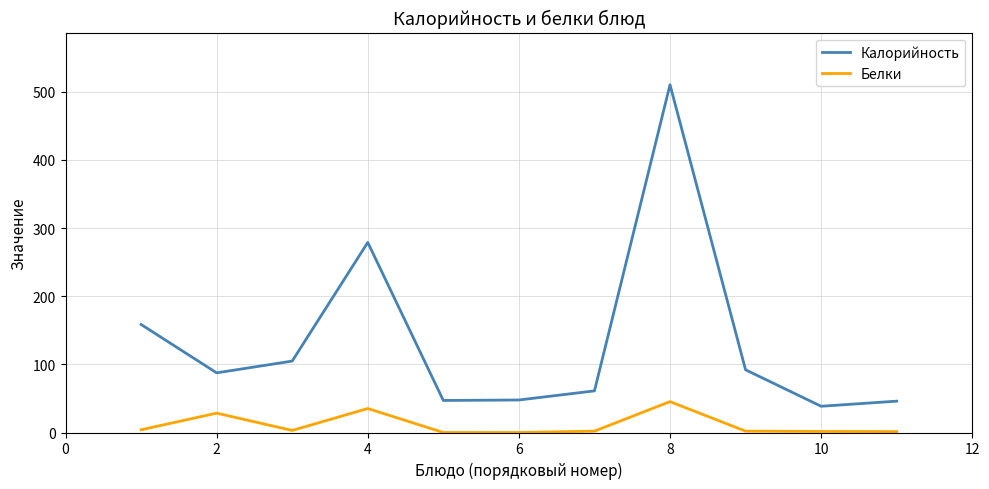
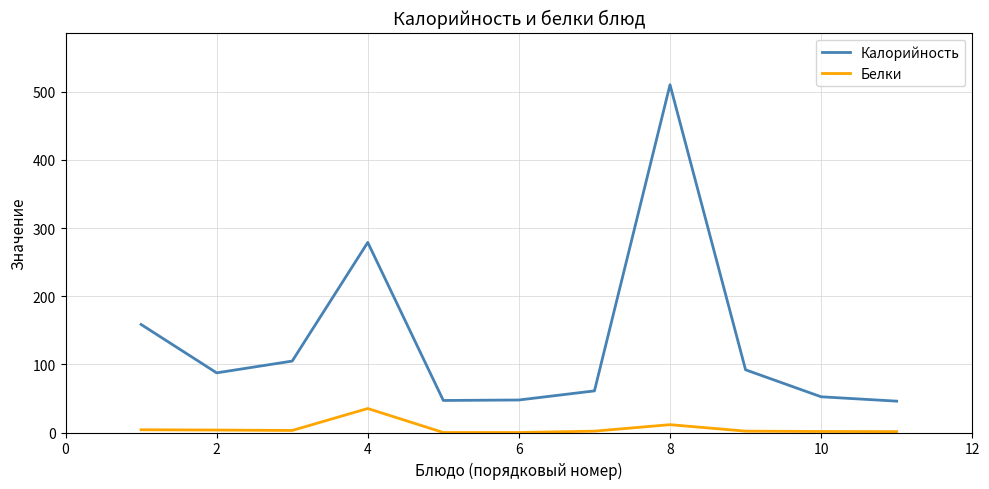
Белки, 2: 30 -> 0
Белки, 8: 50 -> 10
Калорийность, 10: 40 -> 50
